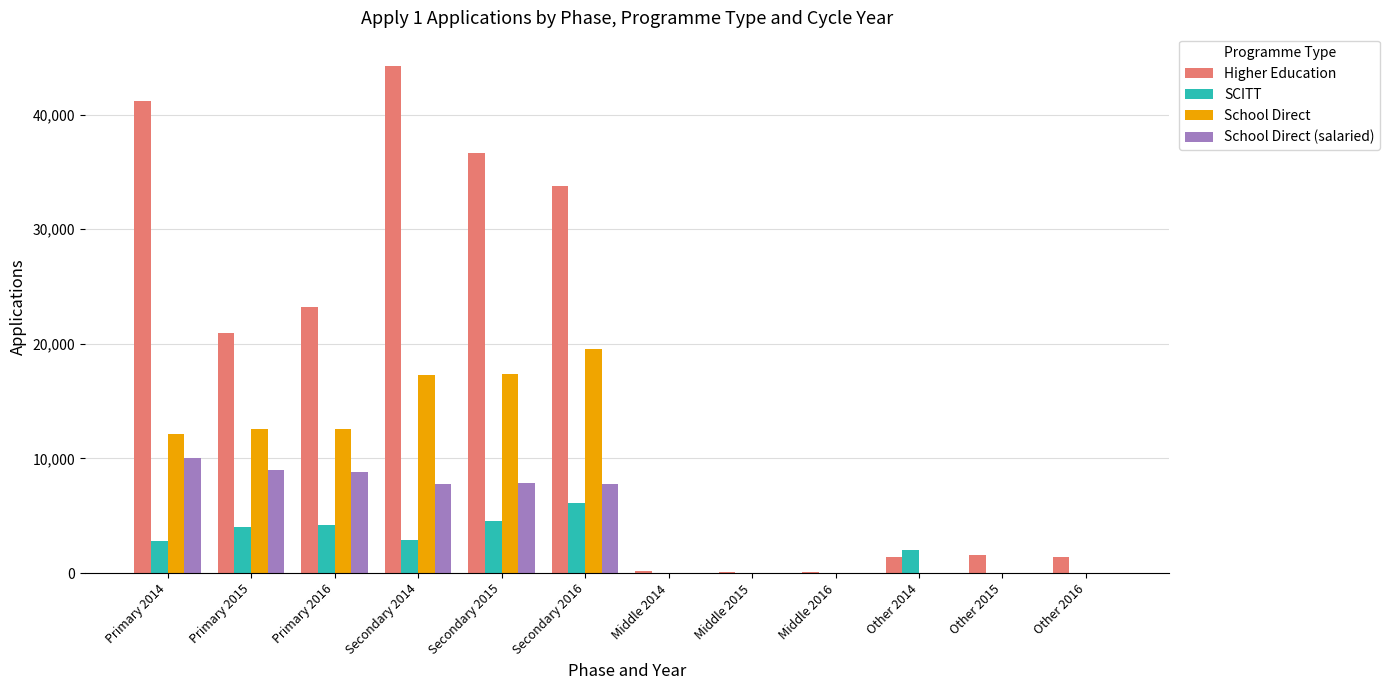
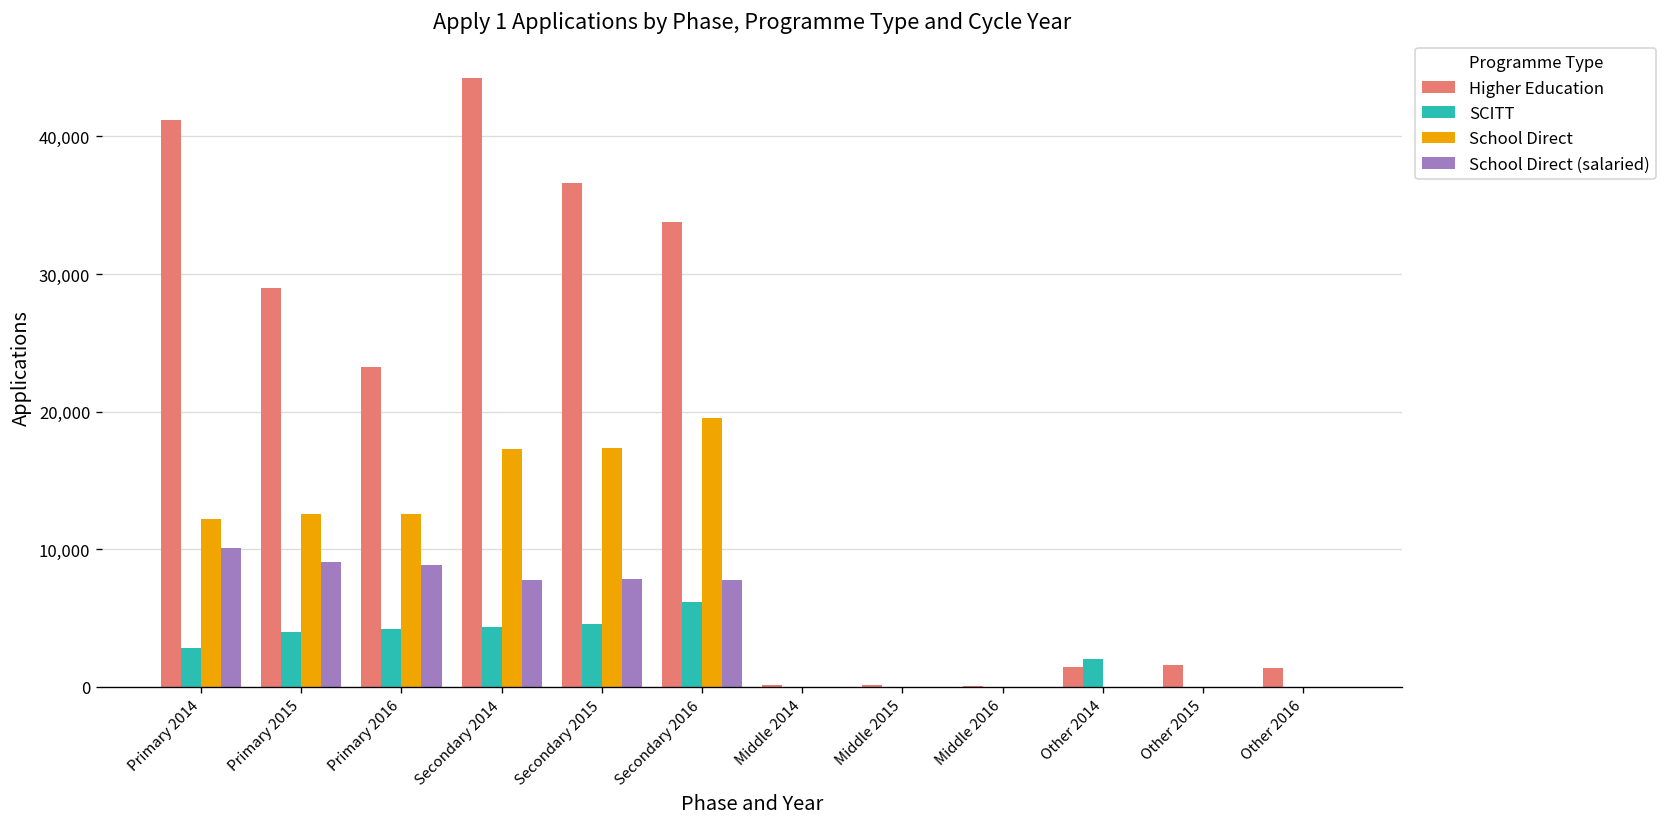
Higher Education, Primary 2015: 20,900 -> 29,000
SCITT, Secondary 2014: 2,900 -> 4,300
